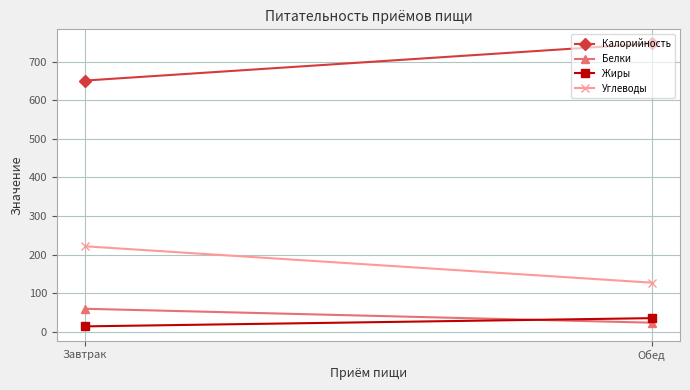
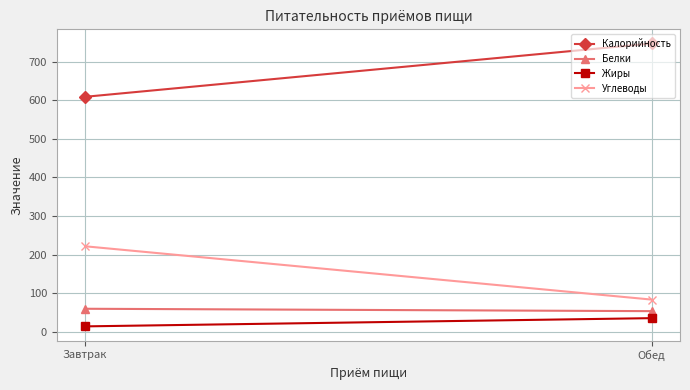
Калорийность, Завтрак: 650 -> 610
Белки, Обед: 20 -> 50
Углеводы, Обед: 130 -> 80
